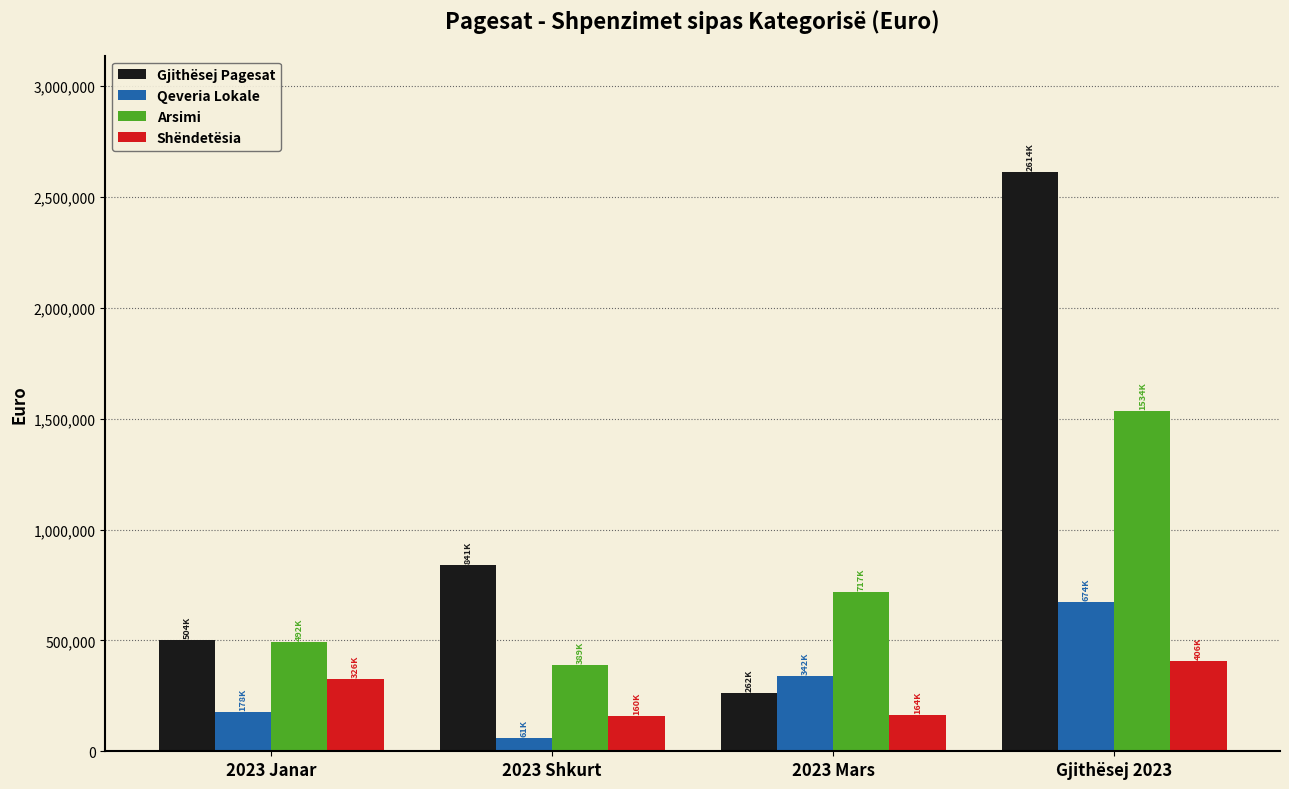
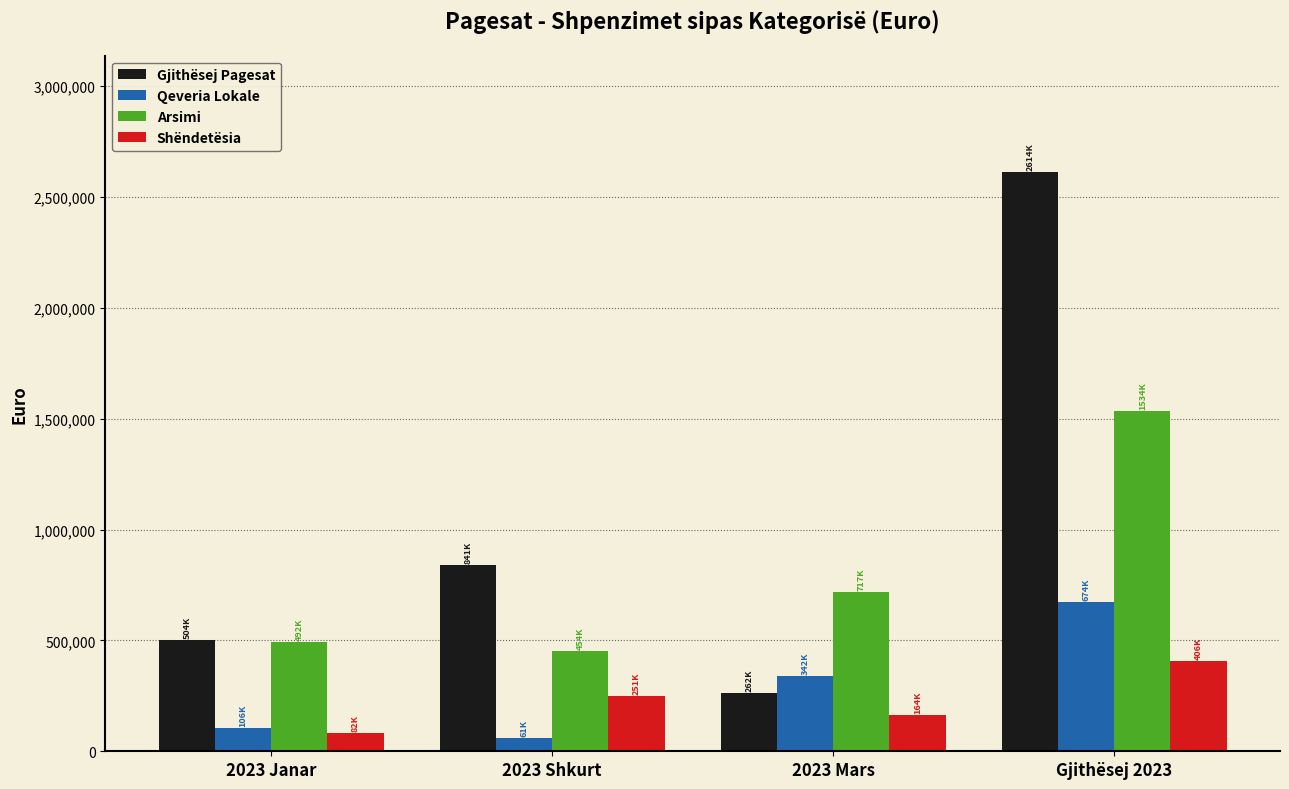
Qeveria Lokale, 2023 Janar: 178K -> 106K
Shëndetësia, 2023 Janar: 326K -> 82K
Arsimi, 2023 Shkurt: 389K -> 454K
Shëndetësia, 2023 Shkurt: 160K -> 251K
